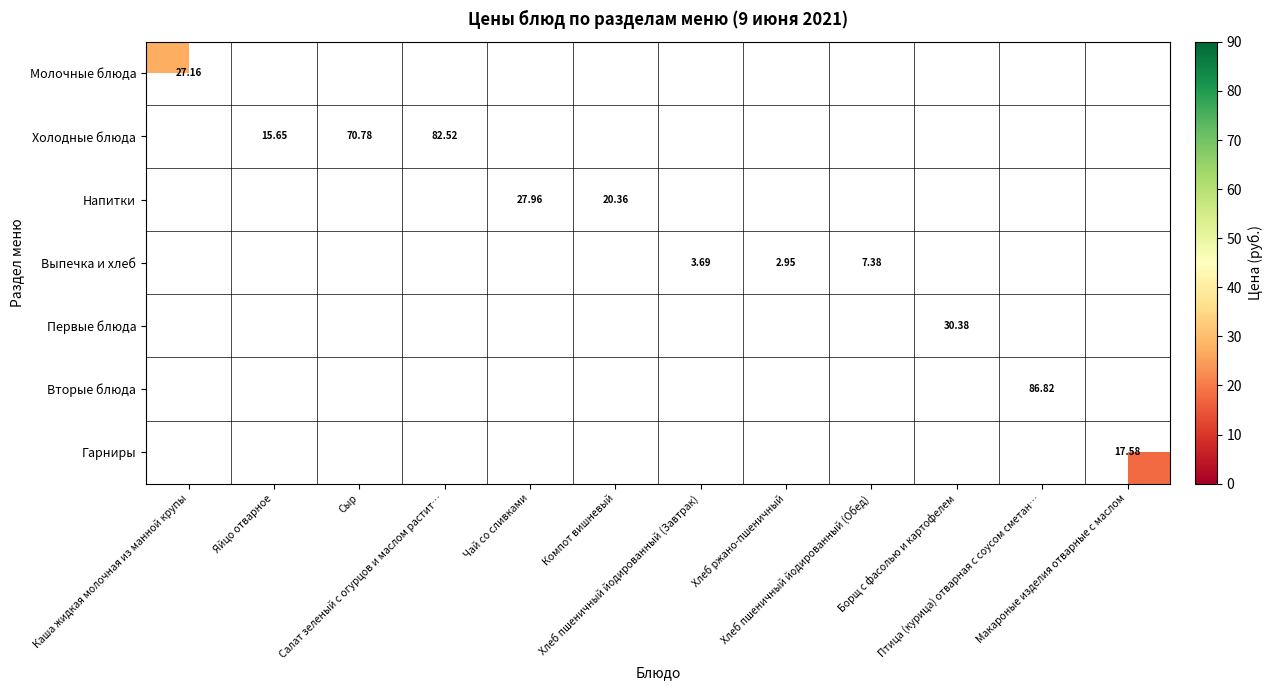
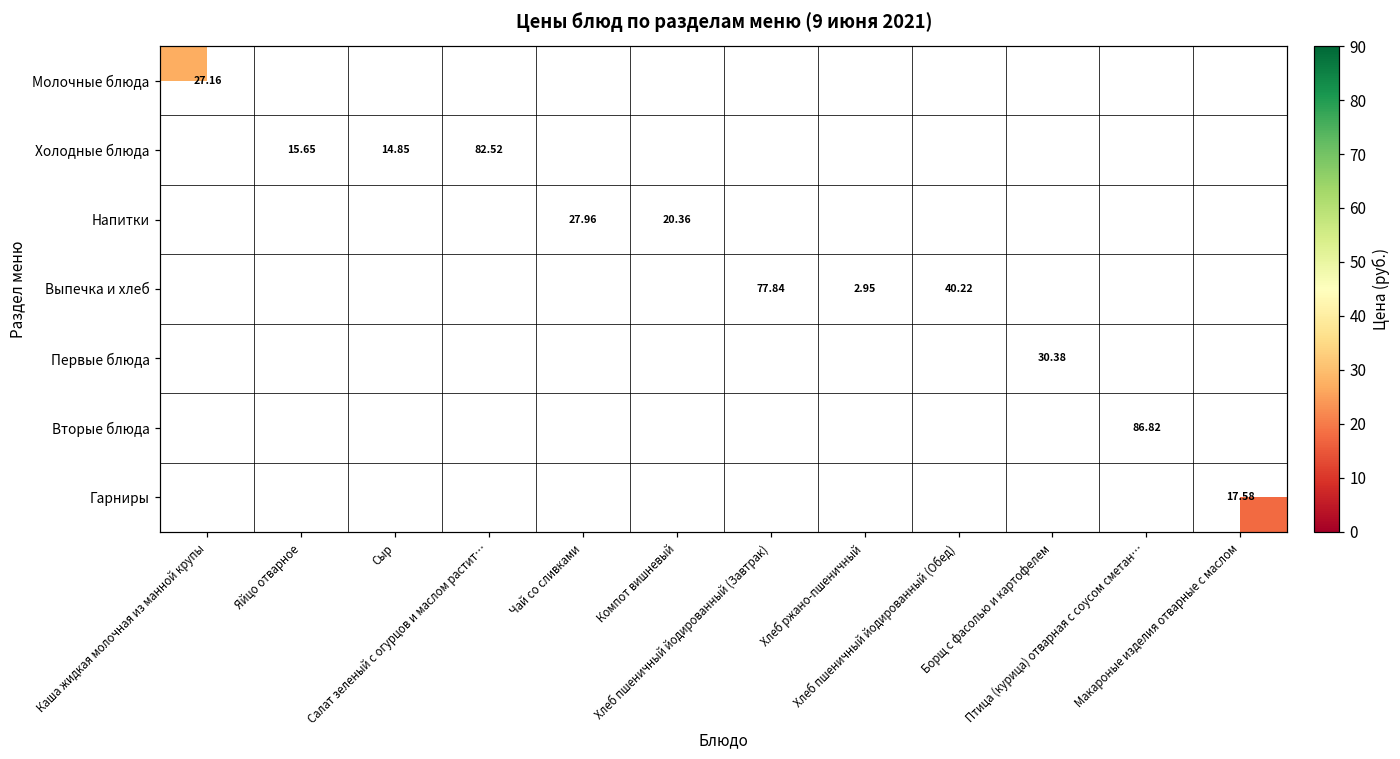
Холодные блюда, Сыр: 70.78 -> 14.85
Выпечка и хлеб, Хлеб пшеничный йодированный (Завтрак): 3.69 -> 77.84
Выпечка и хлеб, Хлеб пшеничный йодированный (Обед): 7.38 -> 40.22
